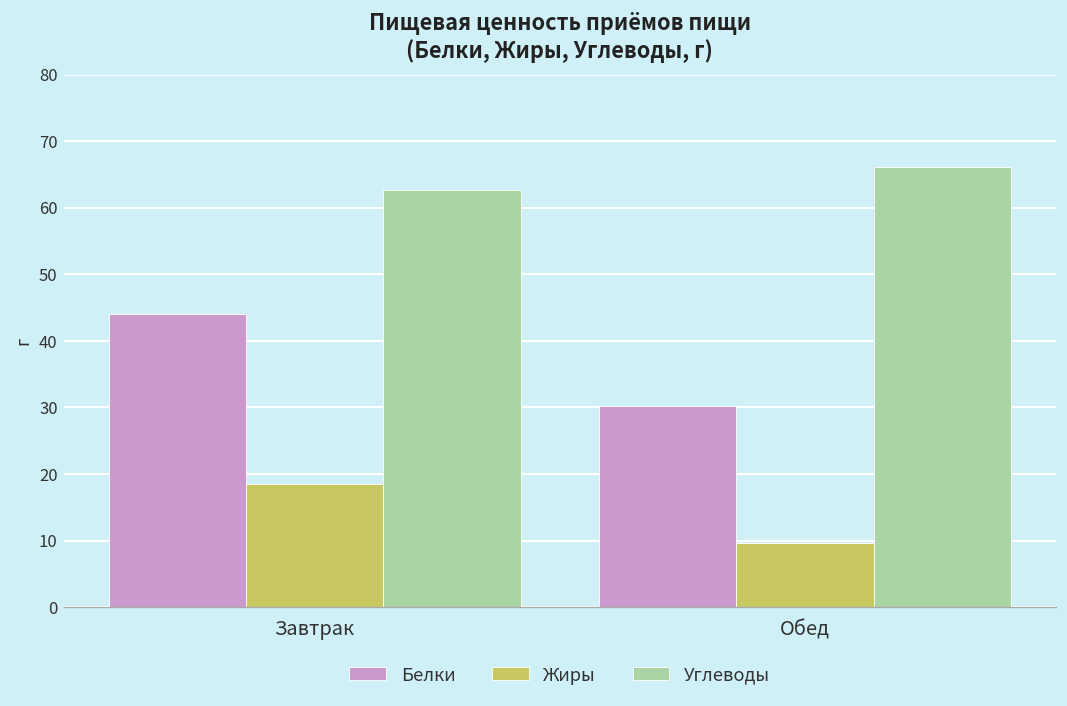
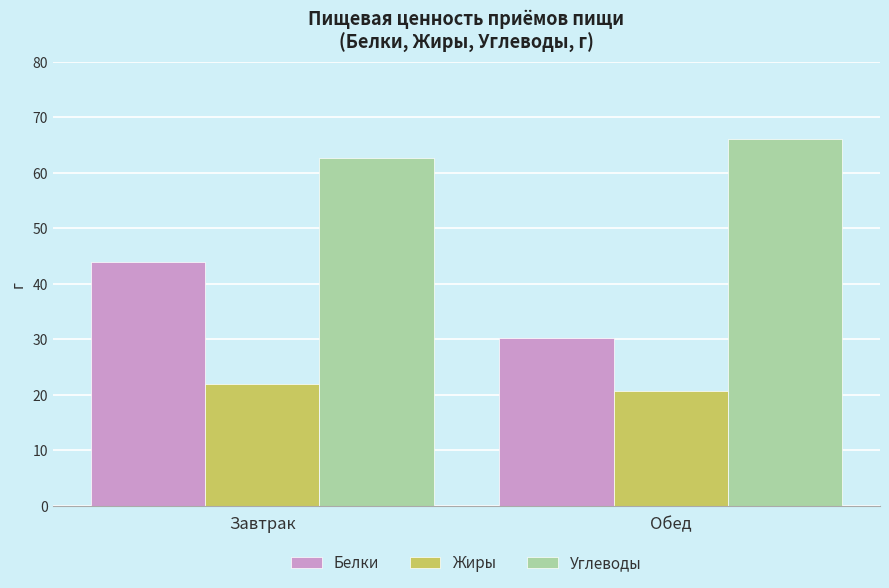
Жиры, Завтрак: 19 -> 22
Жиры, Обед: 10 -> 21
